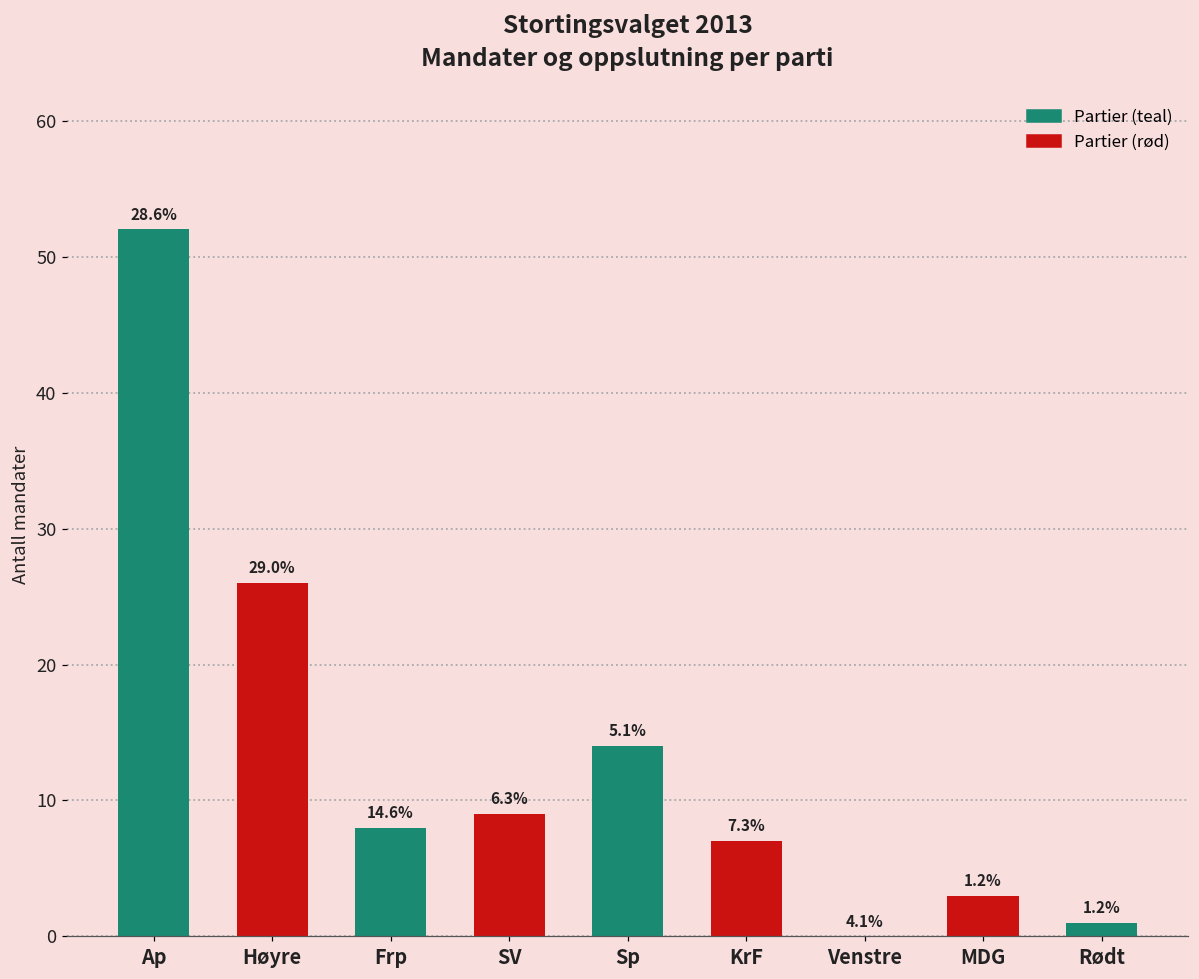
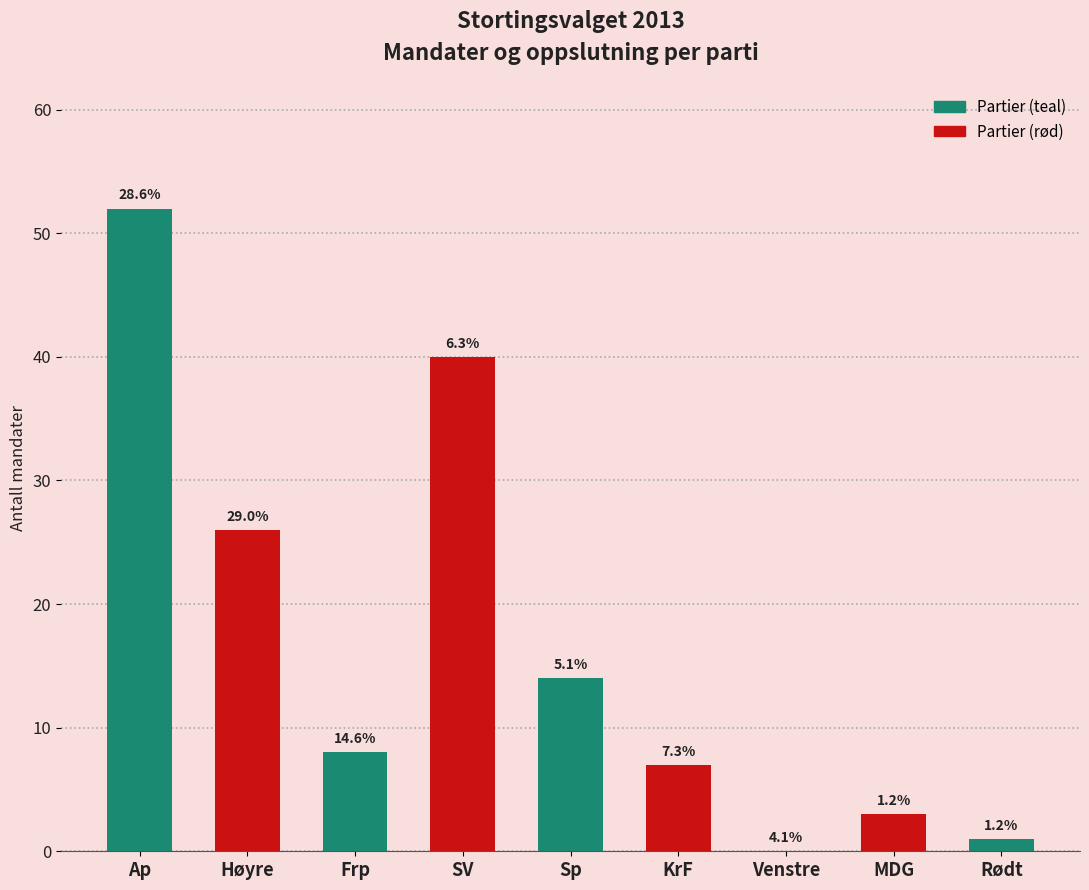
SV: 9 -> 40
